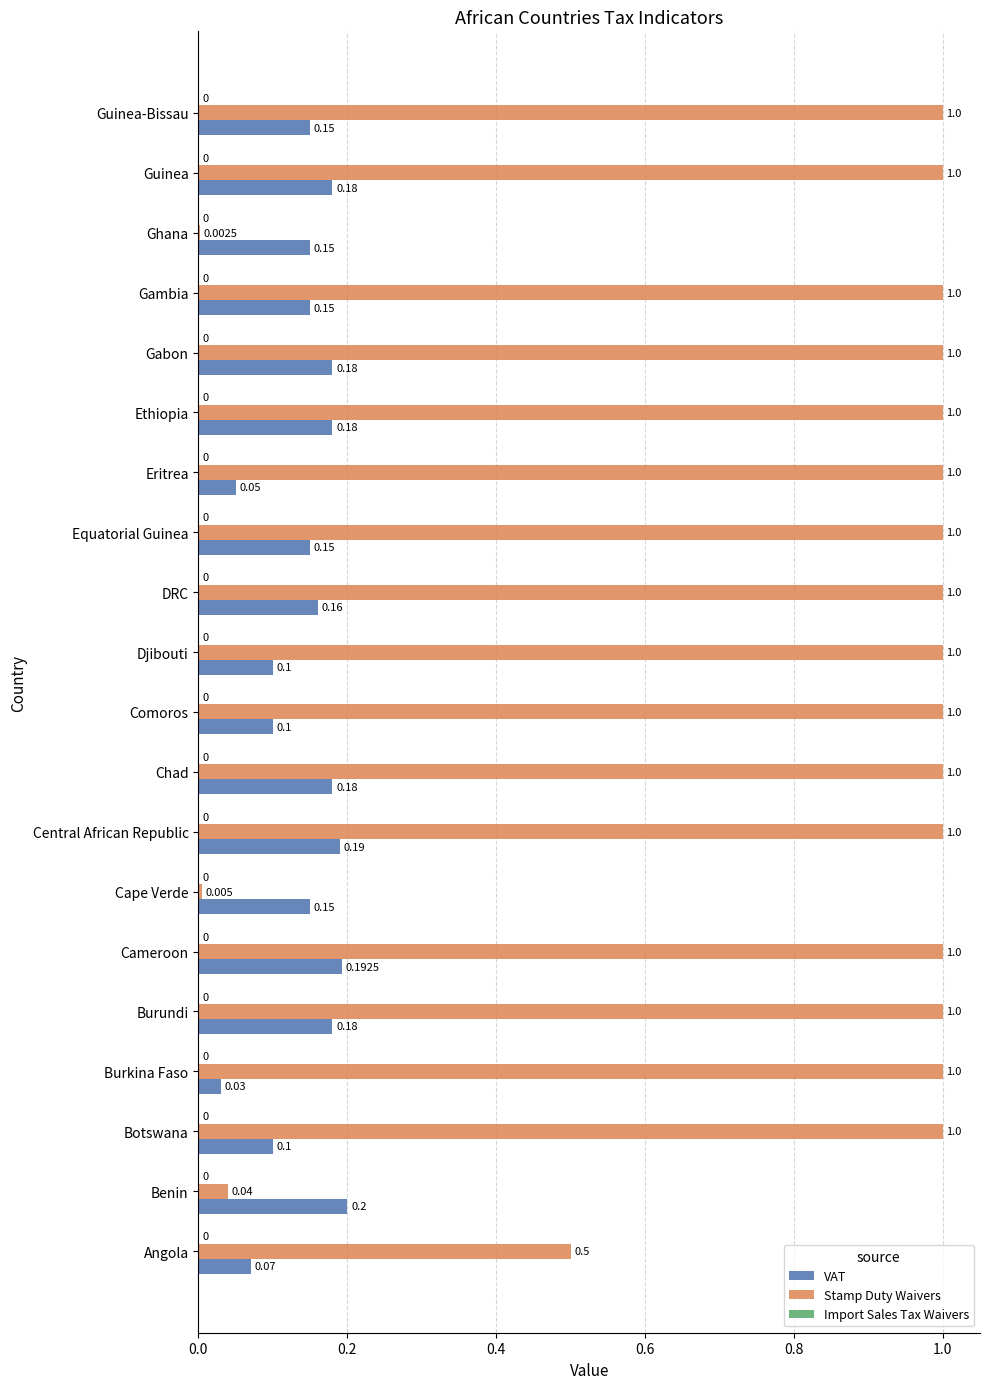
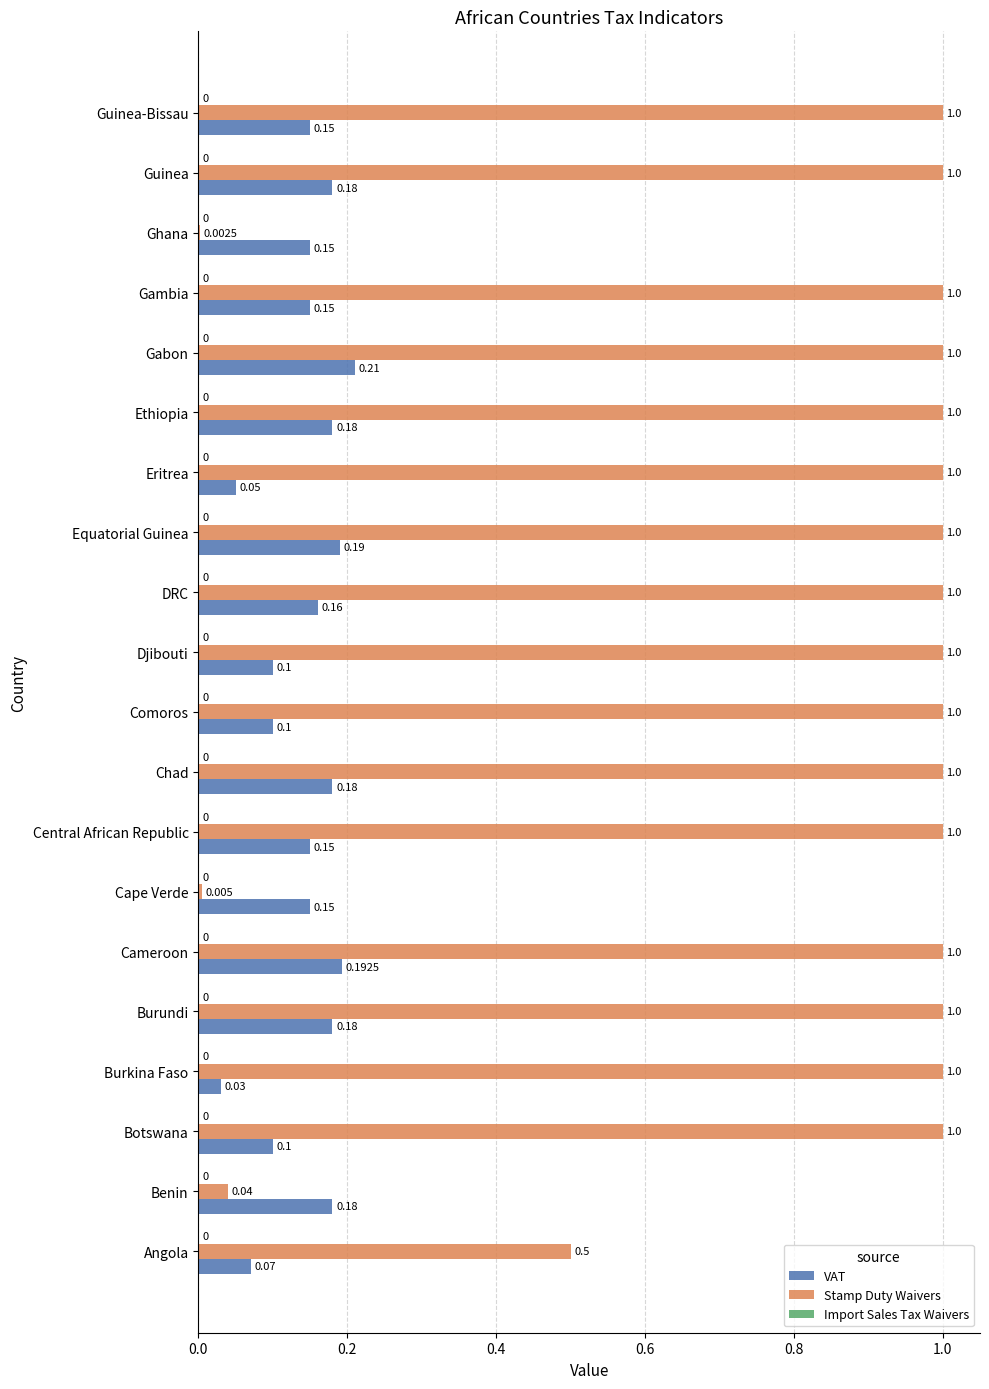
VAT, Gabon: 0.18 -> 0.21
VAT, Equatorial Guinea: 0.15 -> 0.19
VAT, Central African Republic: 0.19 -> 0.15
VAT, Benin: 0.2 -> 0.18
